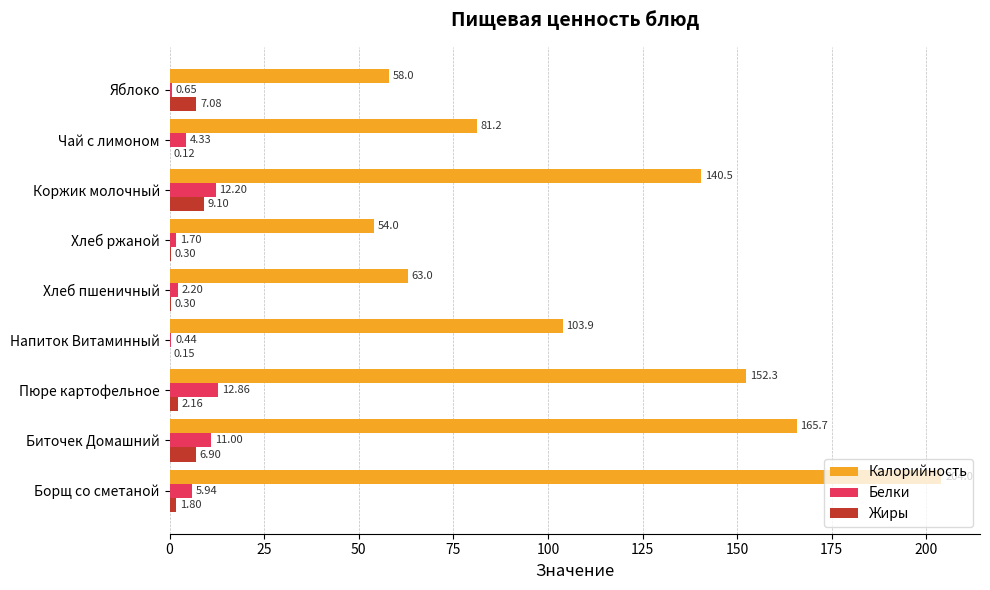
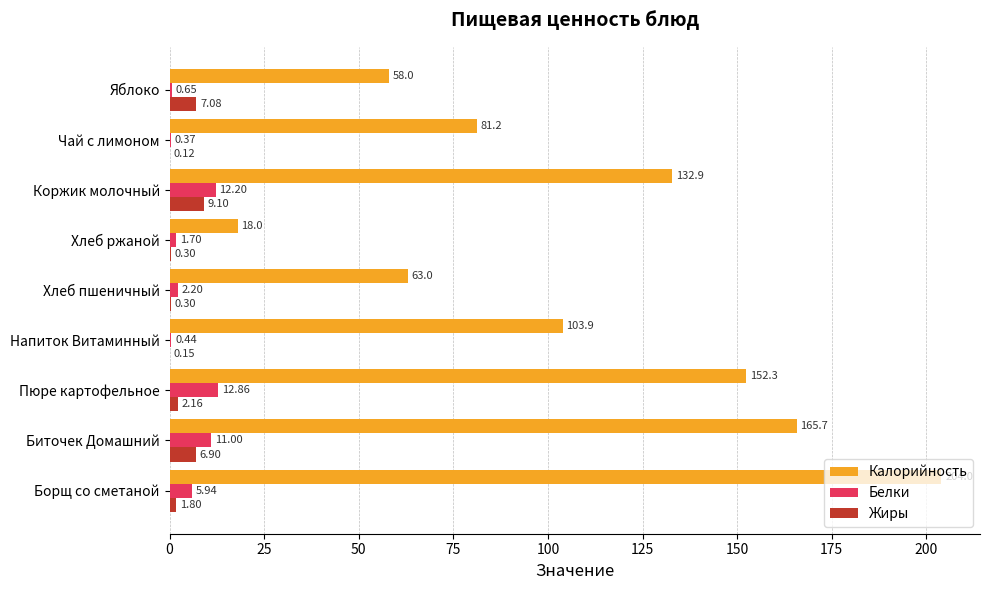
Белки, Чай с лимоном: 4.33 -> 0.37
Калорийность, Коржик молочный: 140.5 -> 132.9
Калорийность, Хлеб ржаной: 54.0 -> 18.0
